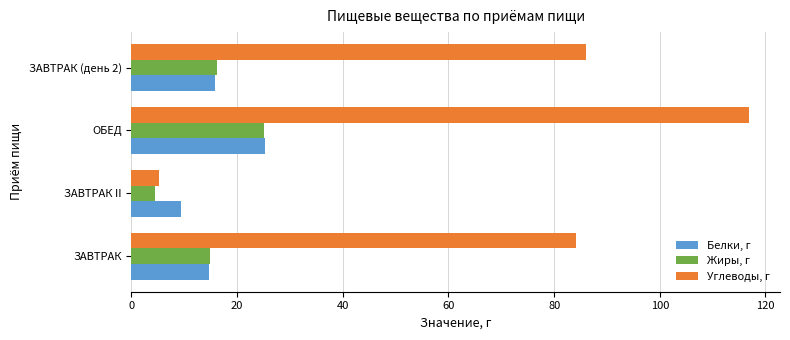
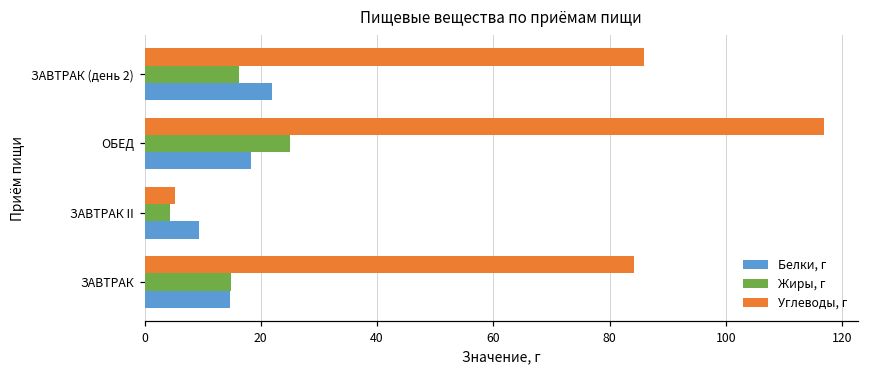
Белки, г, ЗАВТРАК (день 2): 16 -> 22
Белки, г, ОБЕД: 25 -> 18
